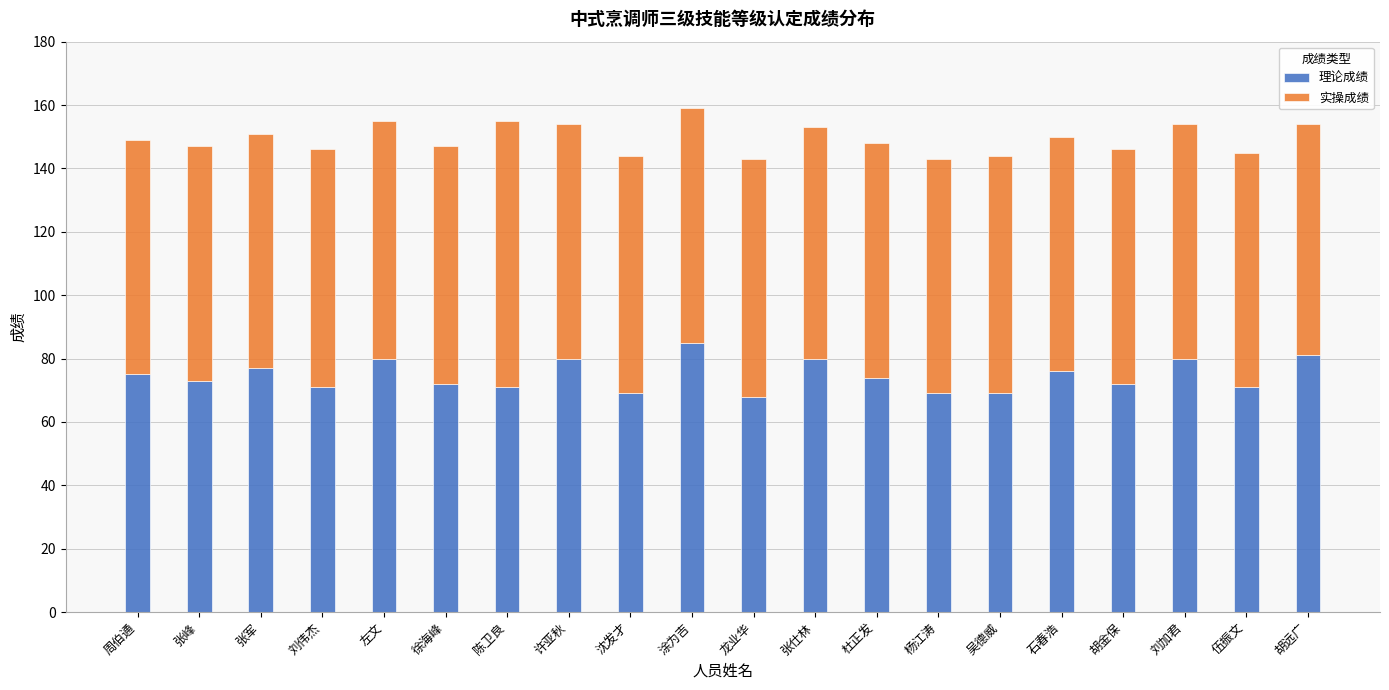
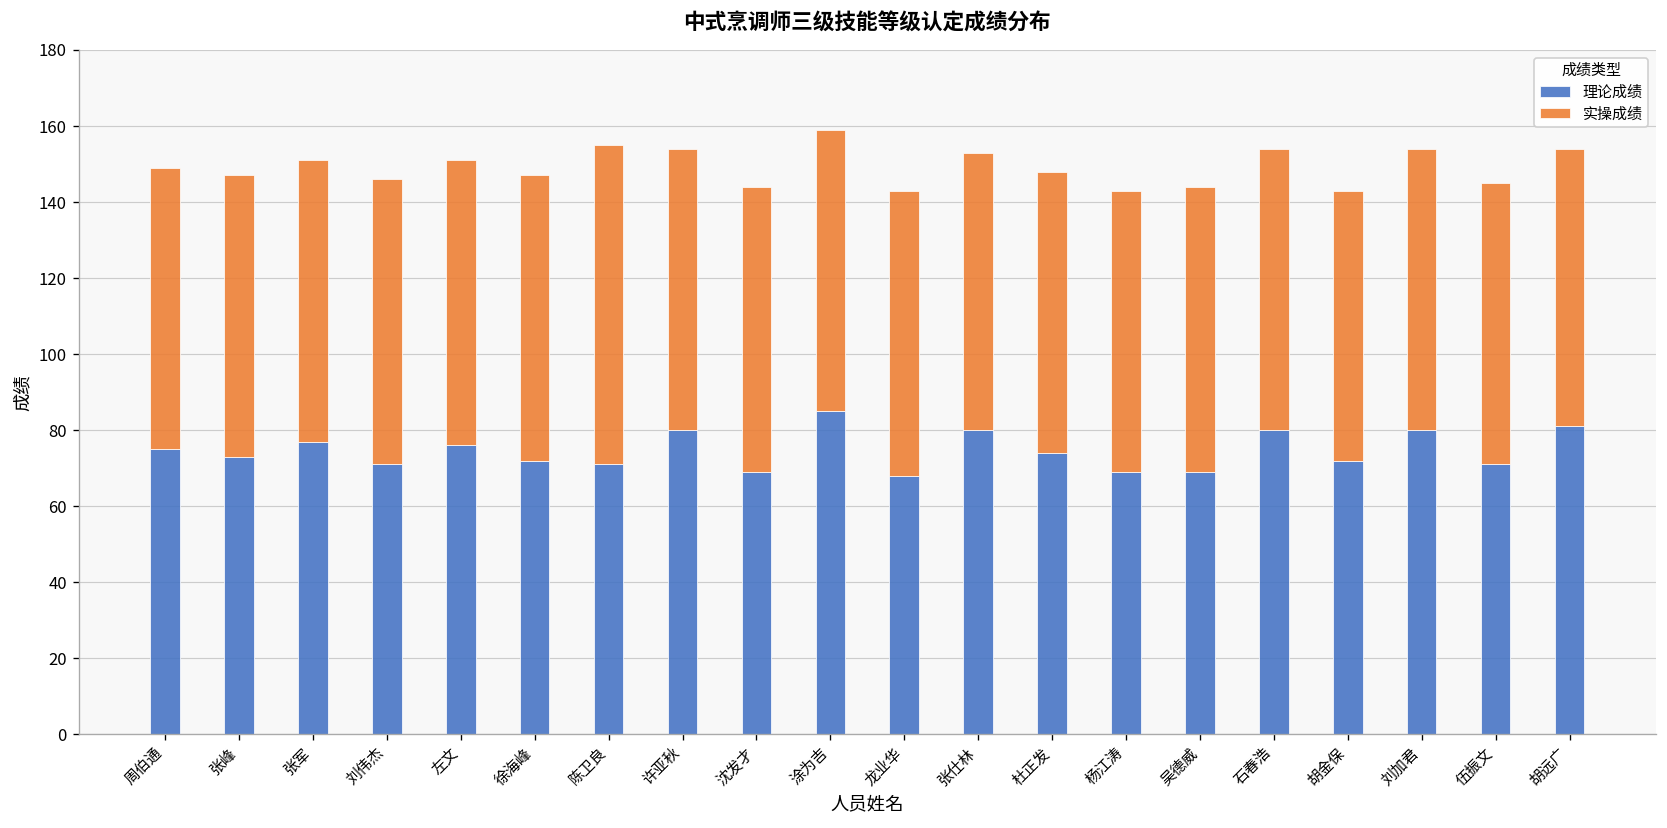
理论成绩, 左文: 80 -> 76
理论成绩, 石春浩: 76 -> 80
实操成绩, 胡金保: 74 -> 71
